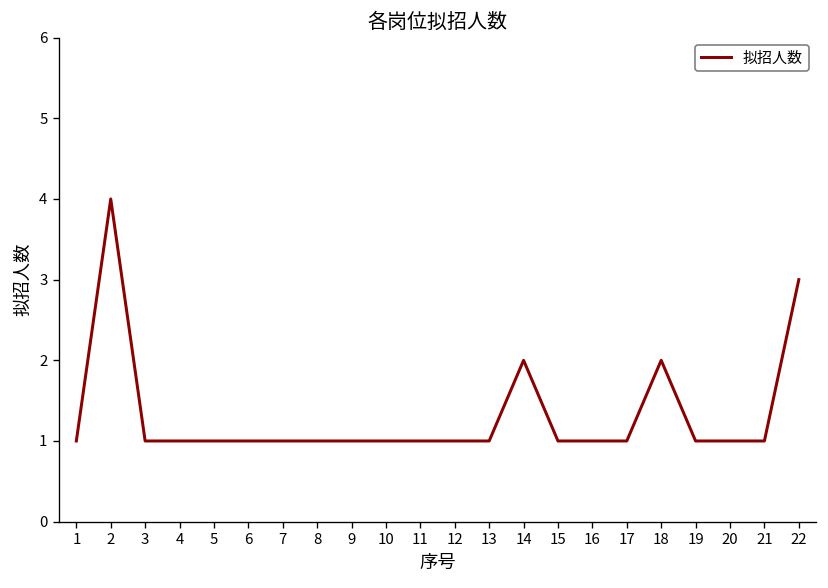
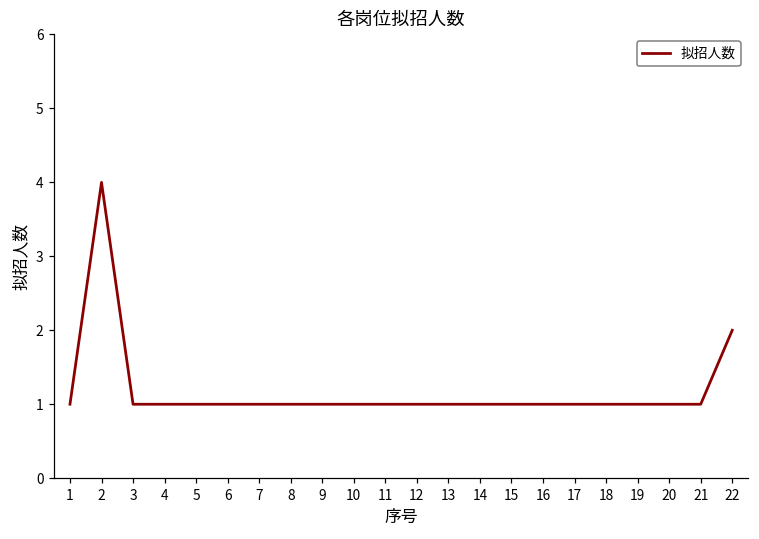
14: 2 -> 1
18: 2 -> 1
22: 3 -> 2
